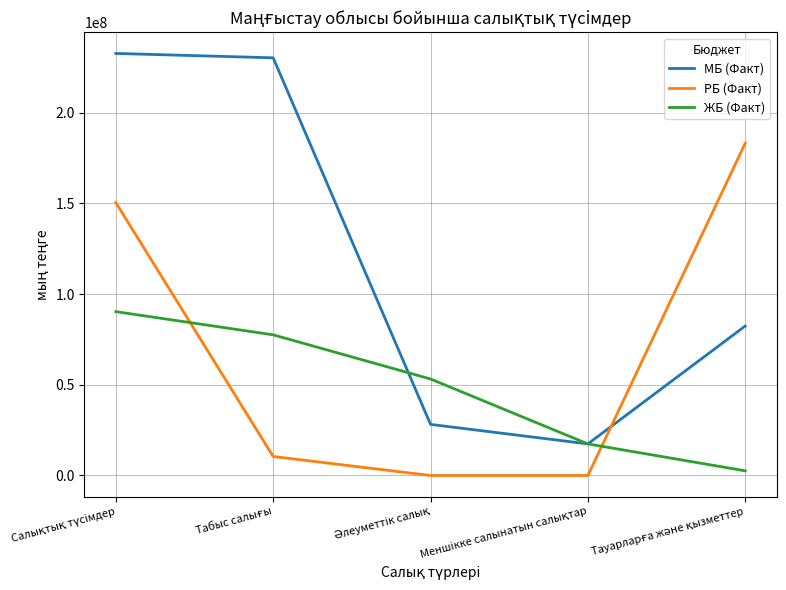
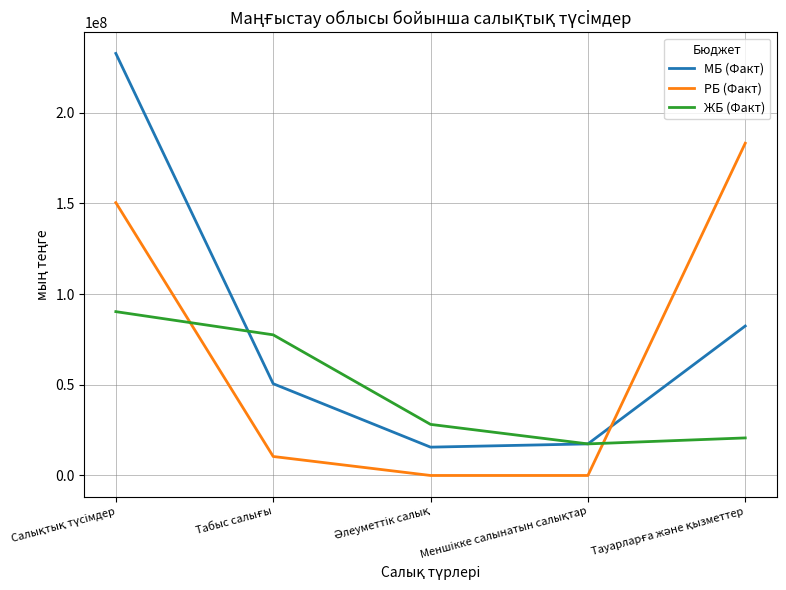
МБ (Факт), Табыс салығы: 230000000 -> 51000000
МБ (Факт), Әлеуметтiк салық: 28000000 -> 16000000
ЖБ (Факт), Әлеуметтiк салық: 53000000 -> 28000000
ЖБ (Факт), Тауарларға және қызметтер: 3000000 -> 21000000
